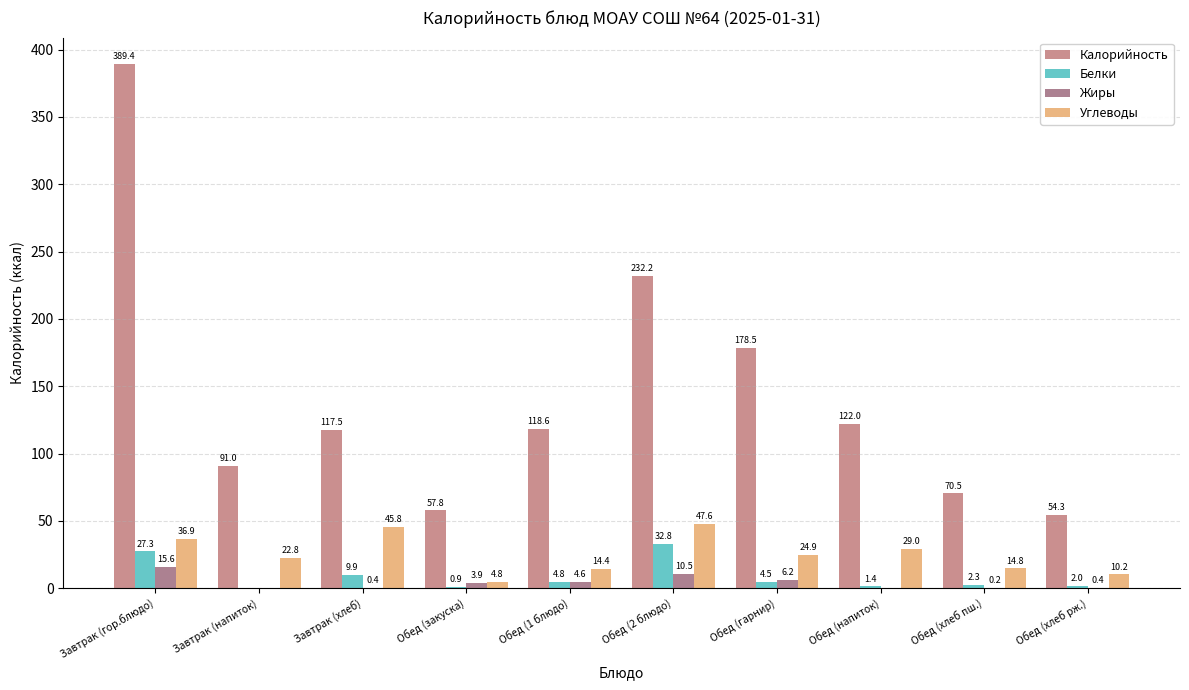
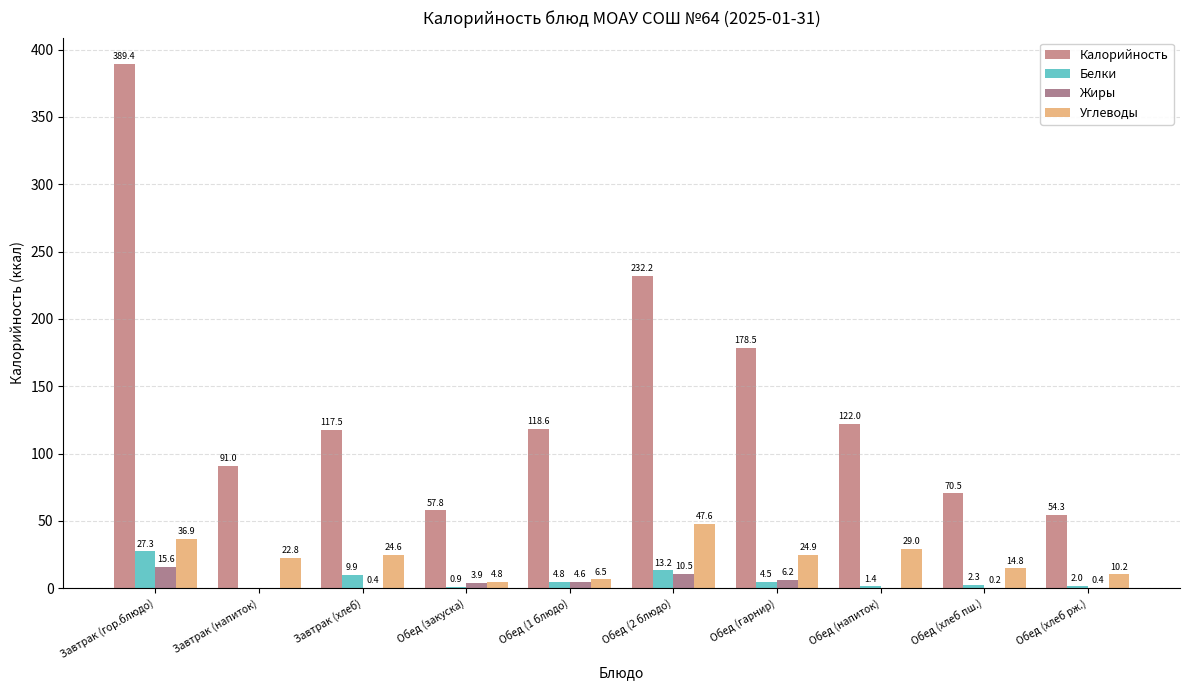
Углеводы, Завтрак (хлеб): 45.8 -> 24.6
Углеводы, Обед (1 блюдо): 14.4 -> 6.5
Белки, Обед (2 блюдо): 32.8 -> 13.2
